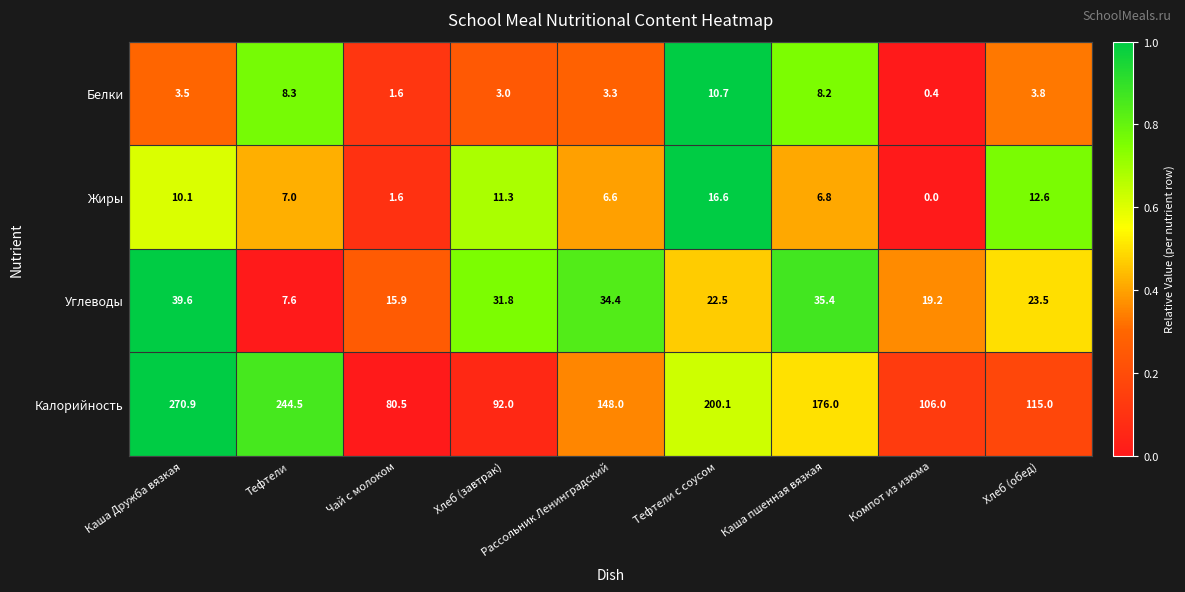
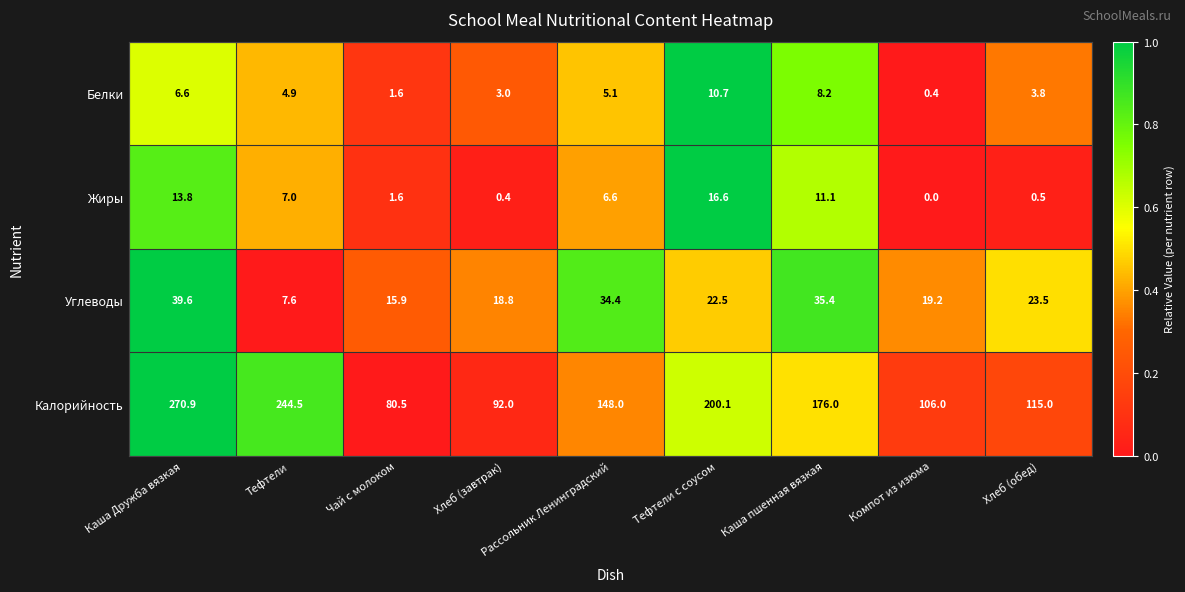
Белки, Каша Дружба вязкая: 3.5 -> 6.6
Белки, Тефтели: 8.3 -> 4.9
Белки, Рассольник Ленинградский: 3.3 -> 5.1
Жиры, Каша Дружба вязкая: 10.1 -> 13.8
Жиры, Хлеб (завтрак): 11.3 -> 0.4
Жиры, Каша пшенная вязкая: 6.8 -> 11.1
Жиры, Хлеб (обед): 12.6 -> 0.5
Углеводы, Хлеб (завтрак): 31.8 -> 18.8
